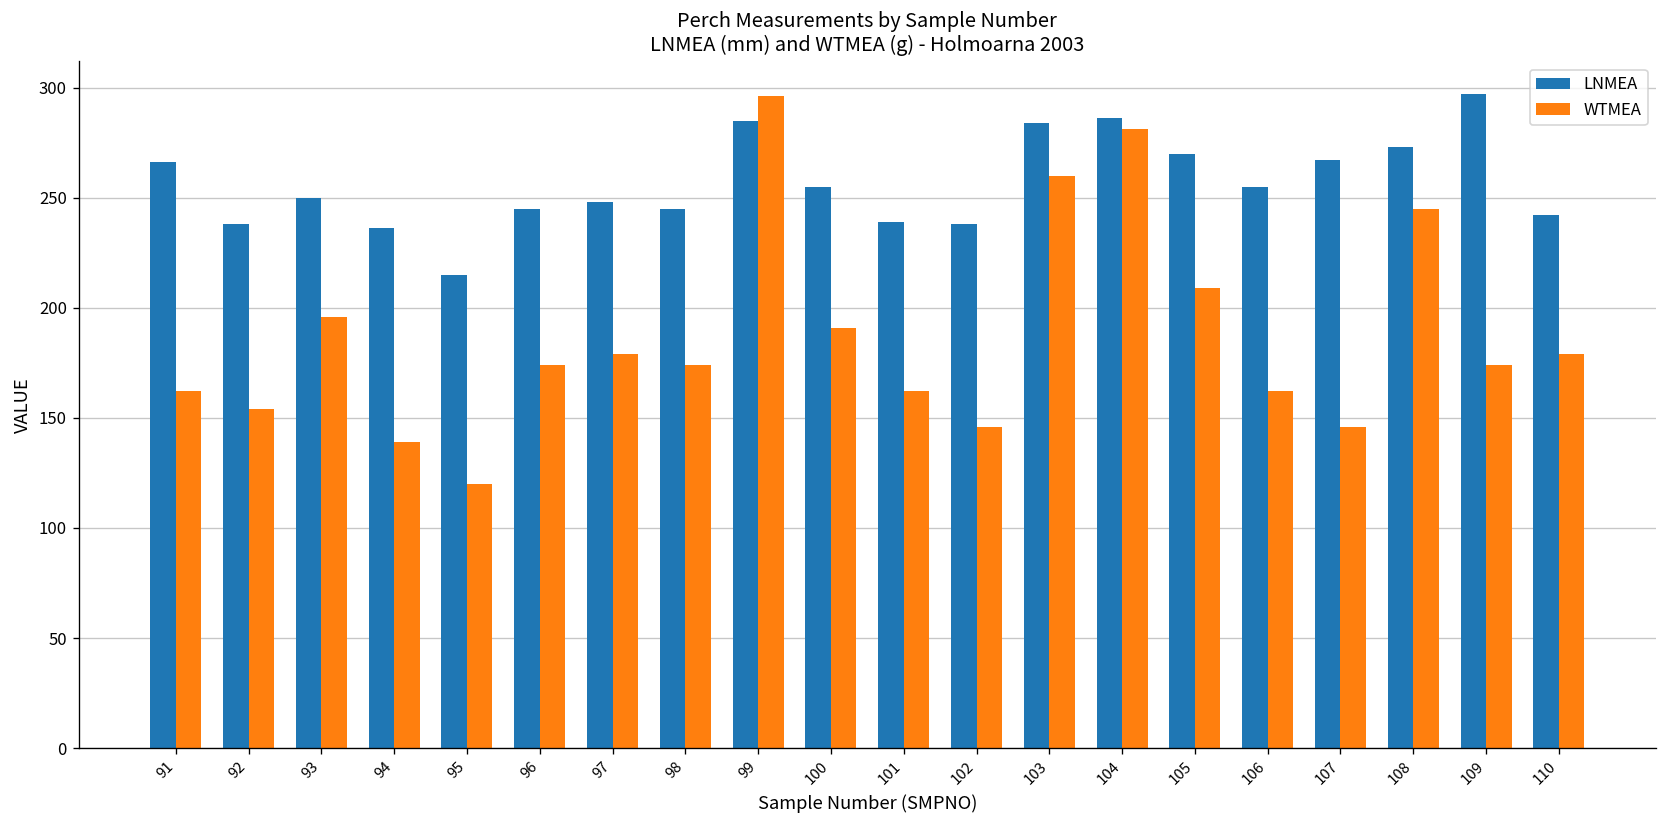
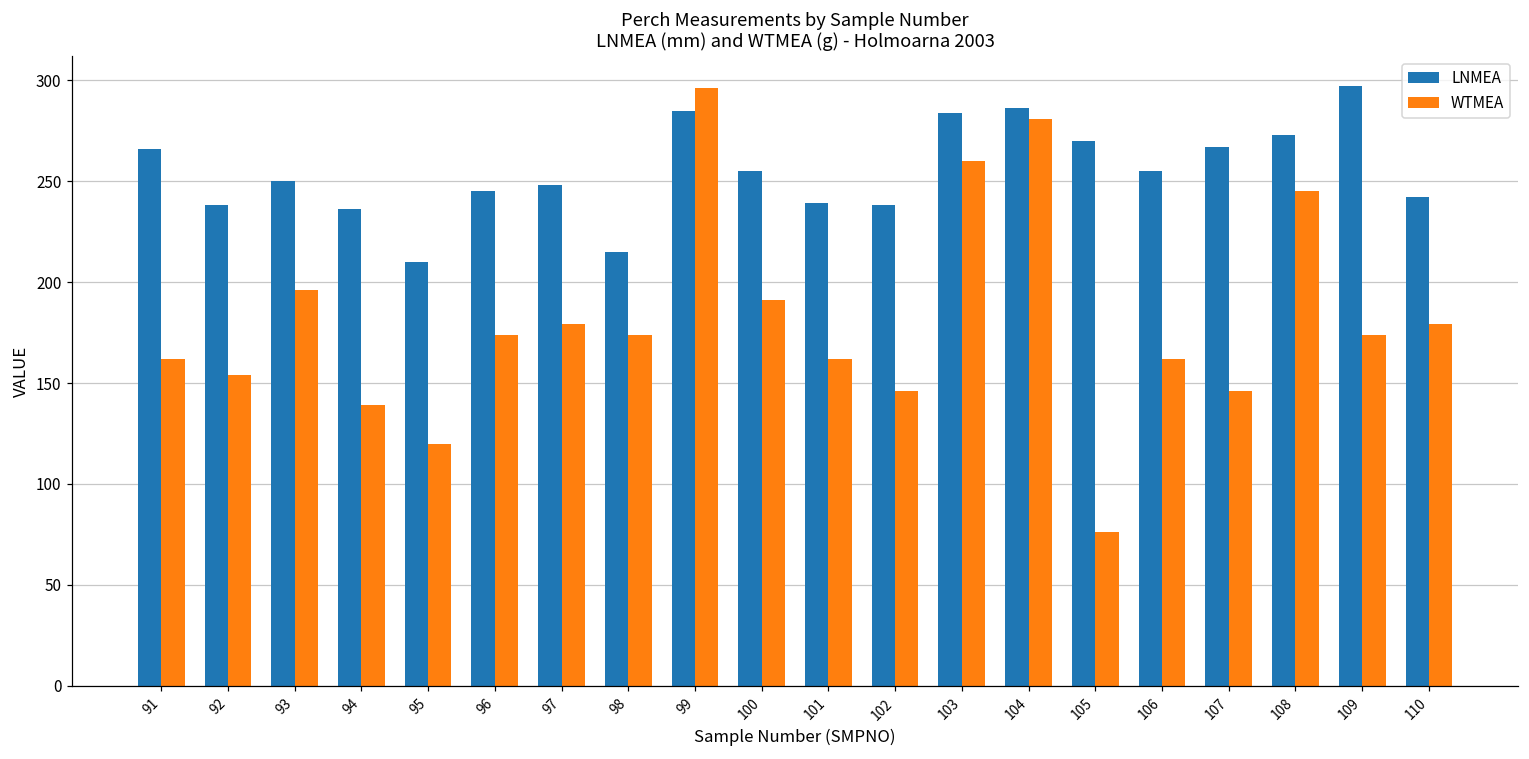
LNMEA, 95: 215 -> 210
LNMEA, 98: 245 -> 215
WTMEA, 105: 209 -> 76
